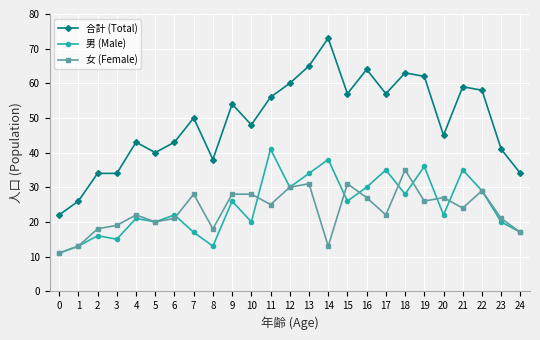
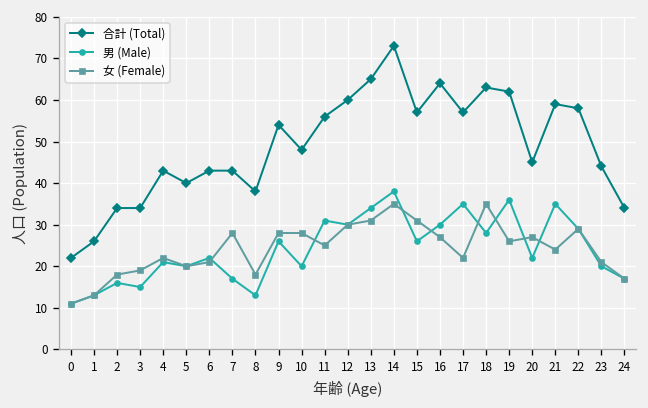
合計 (Total), 7: 50 -> 43
男 (Male), 11: 41 -> 31
女 (Female), 14: 13 -> 35
合計 (Total), 23: 41 -> 44
